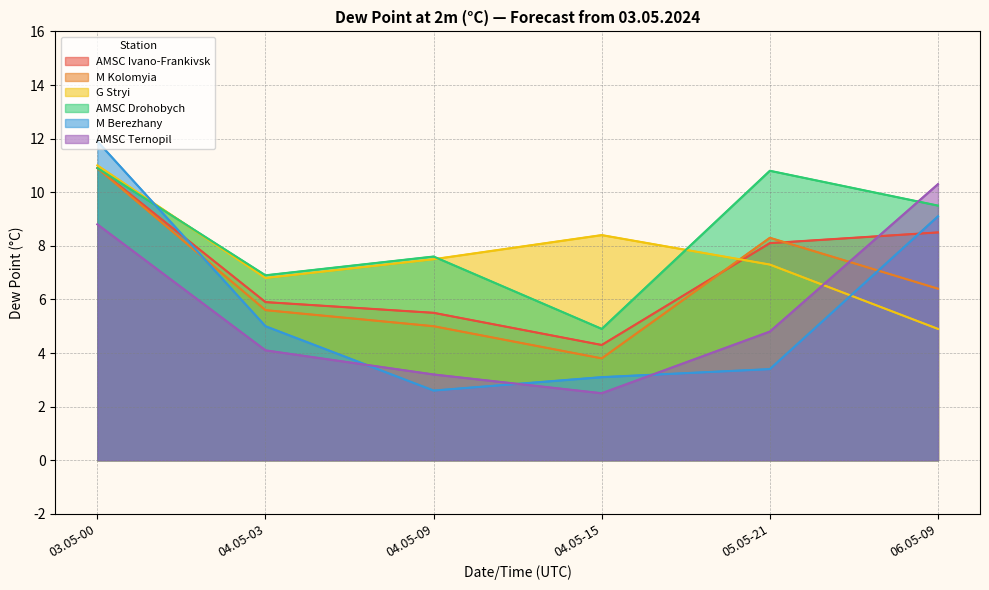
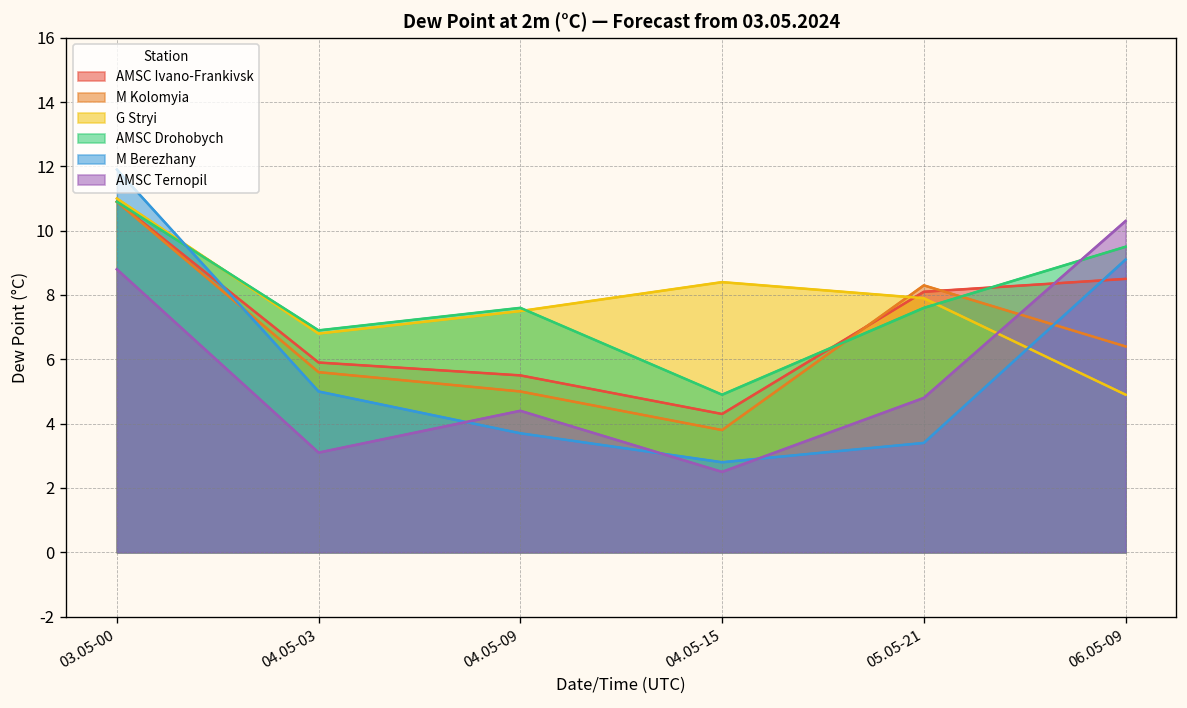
AMSC Ternopil, 04.05-03: 4.1 -> 3.1
M Berezhany, 04.05-09: 2.6 -> 3.7
AMSC Ternopil, 04.05-09: 3.2 -> 4.4
M Berezhany, 04.05-15: 3.1 -> 2.8
G Stryi, 05.05-21: 7.3 -> 7.9
AMSC Drohobych, 05.05-21: 10.8 -> 7.6
